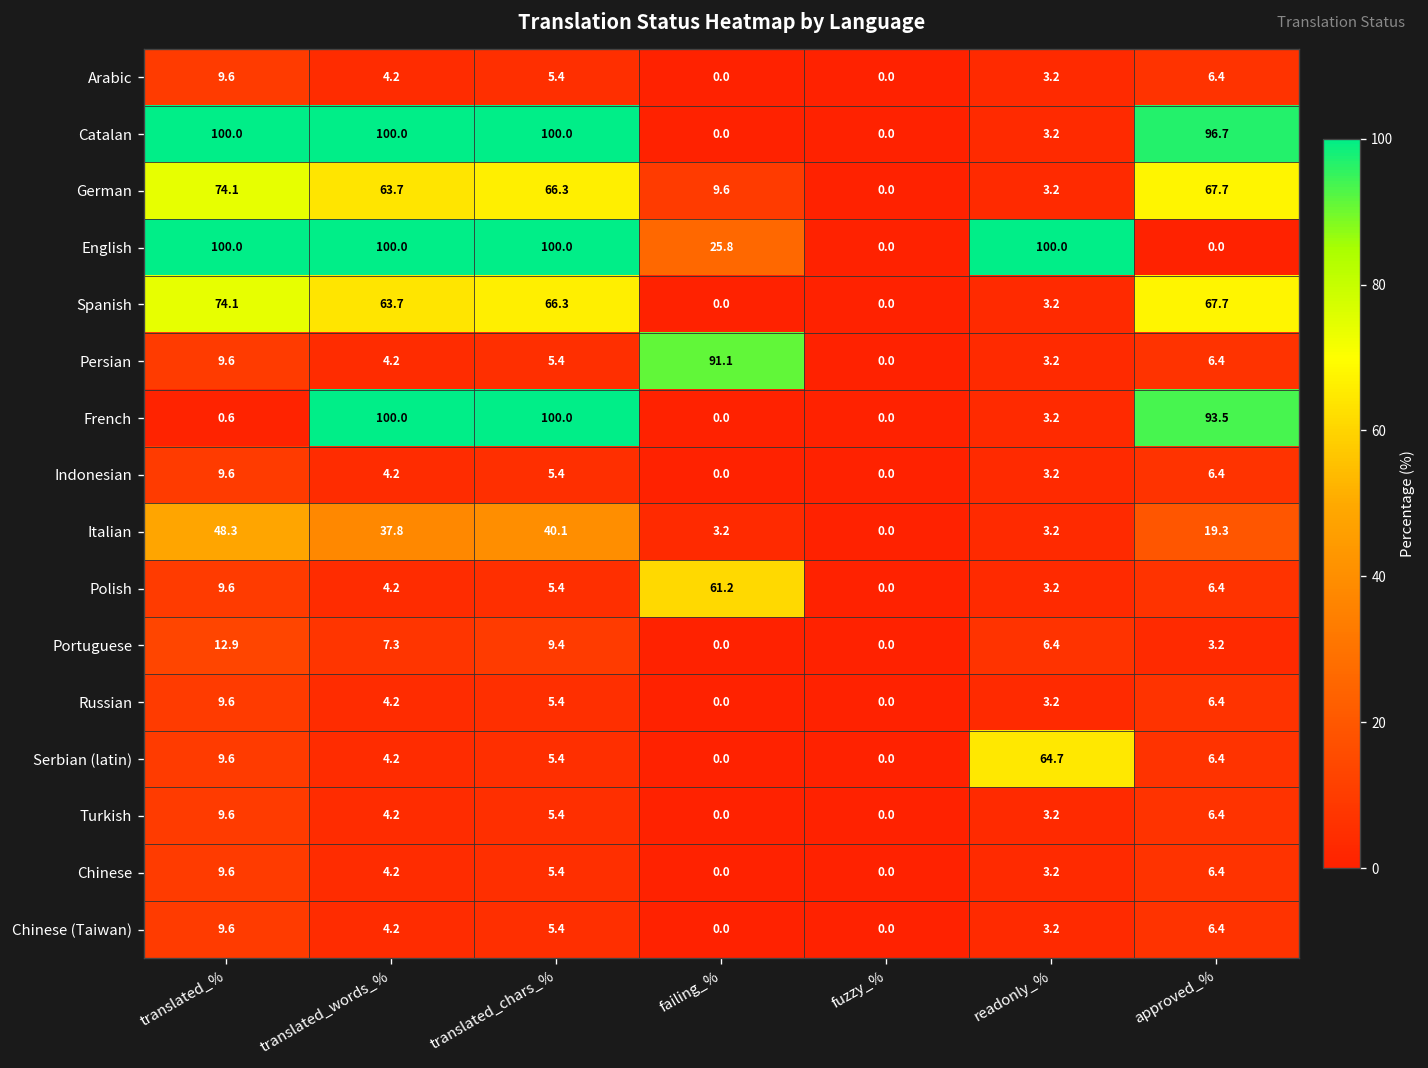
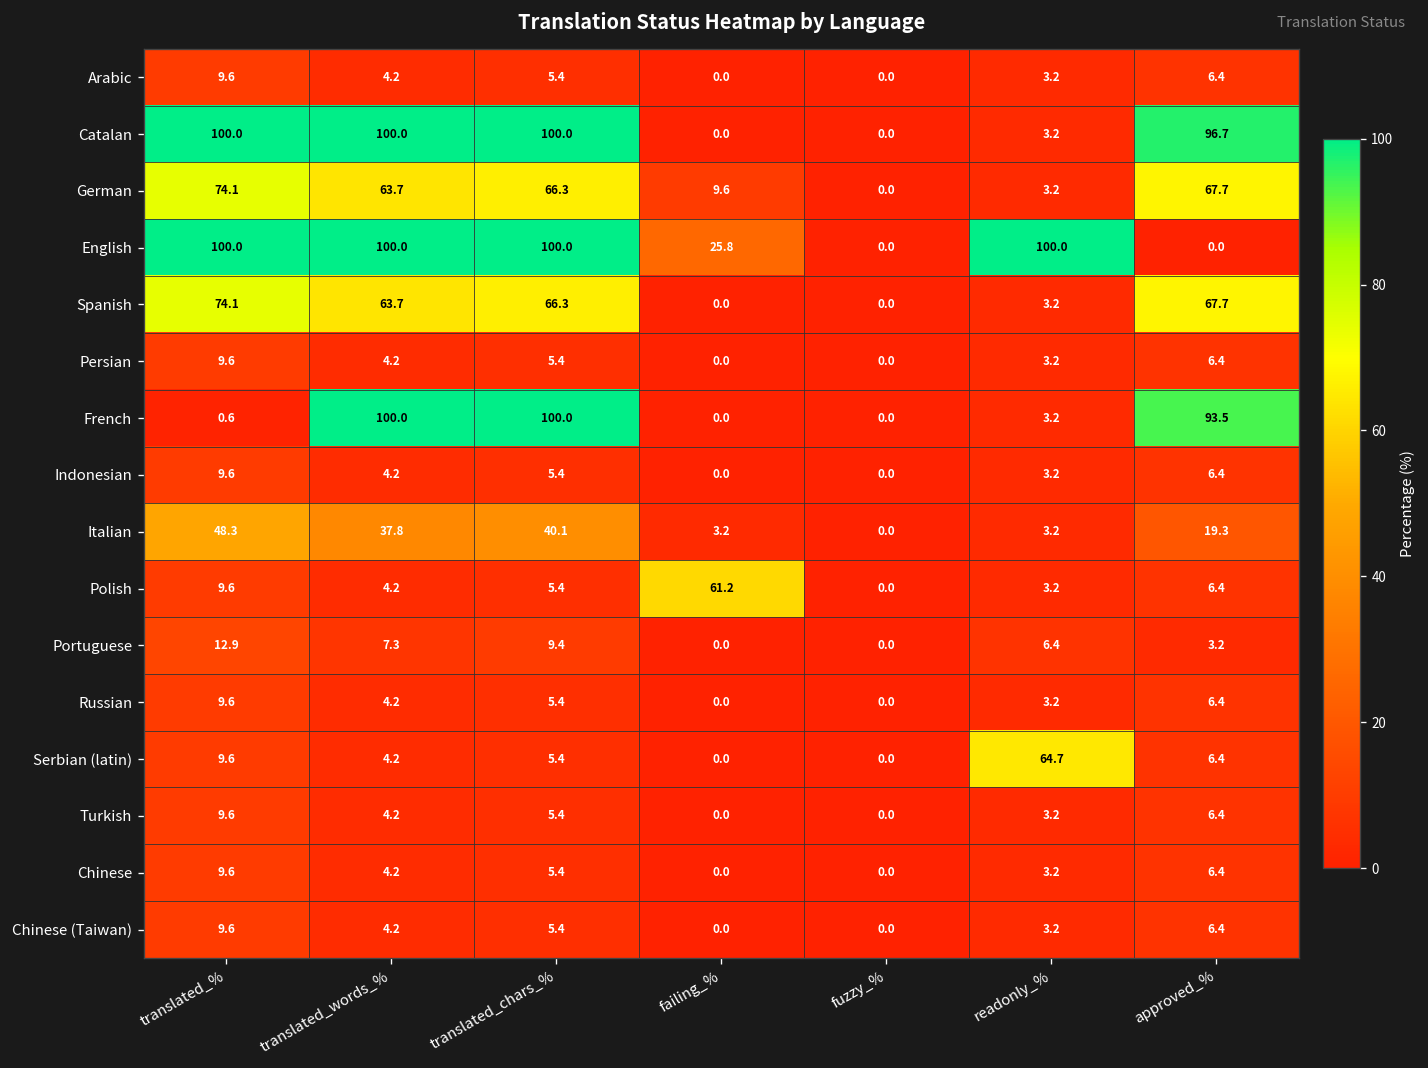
Persian, failing_%: 91.1 -> 0.0
